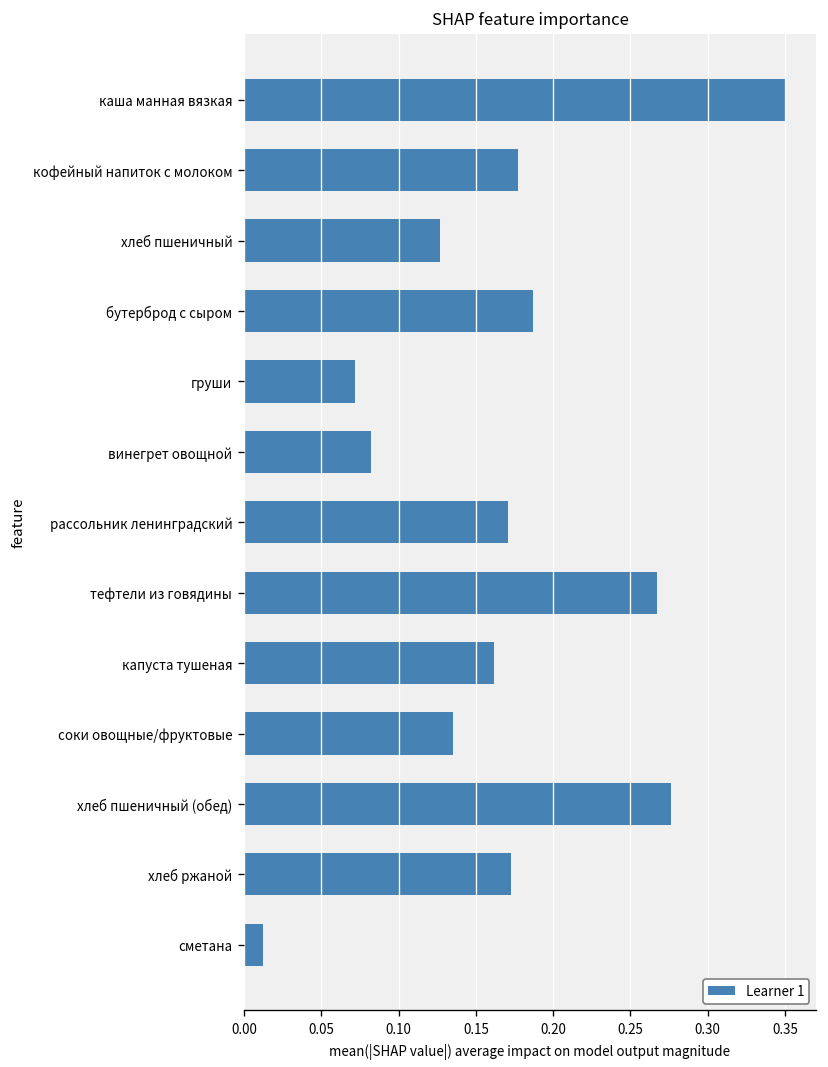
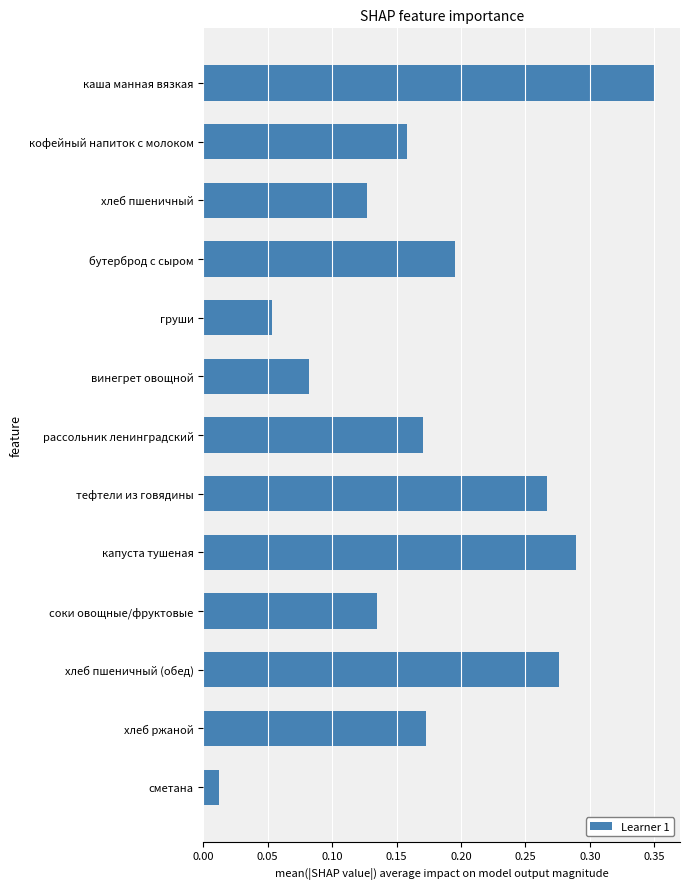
кофейный напиток с молоком: 0.177 -> 0.158
бутерброд с сыром: 0.187 -> 0.195
груши: 0.072 -> 0.054
капуста тушеная: 0.162 -> 0.289
